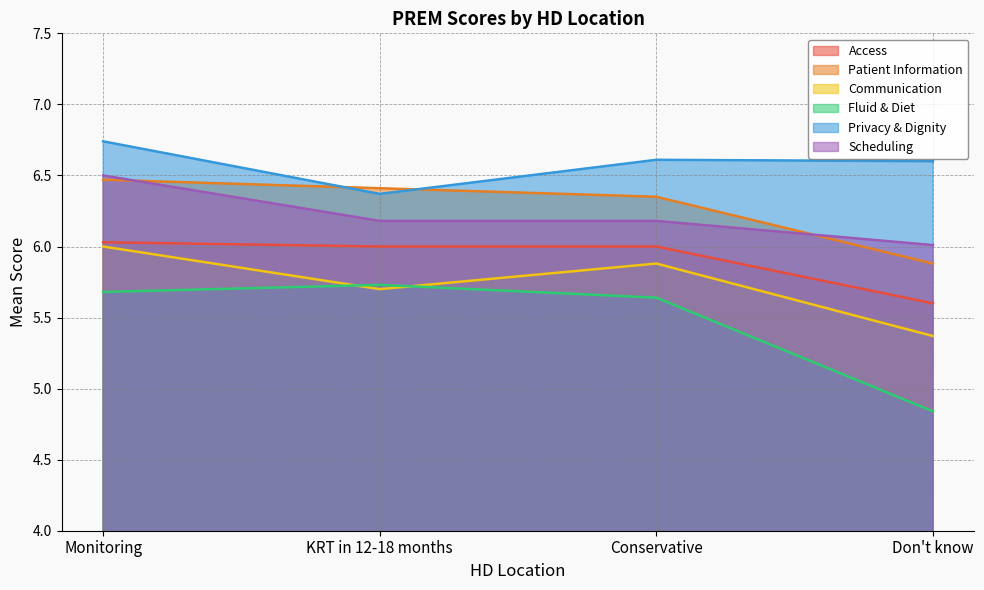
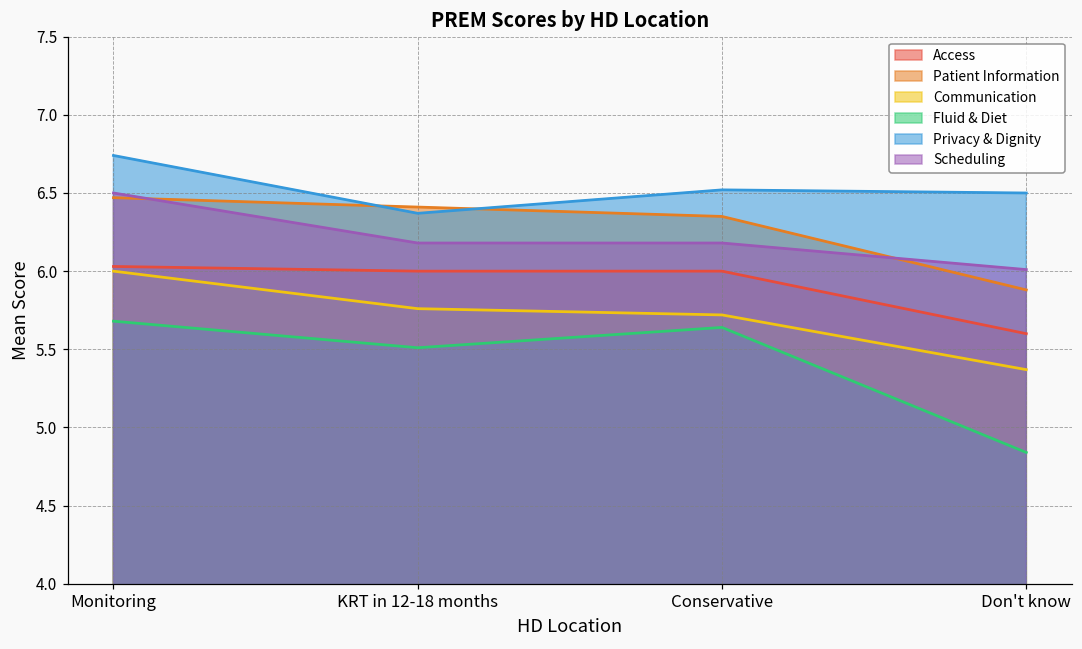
Communication, KRT in 12-18 months: 5.70 -> 5.76
Fluid & Diet, KRT in 12-18 months: 5.73 -> 5.51
Communication, Conservative: 5.88 -> 5.72
Privacy & Dignity, Conservative: 6.61 -> 6.52
Privacy & Dignity, Don't know: 6.6 -> 6.5
